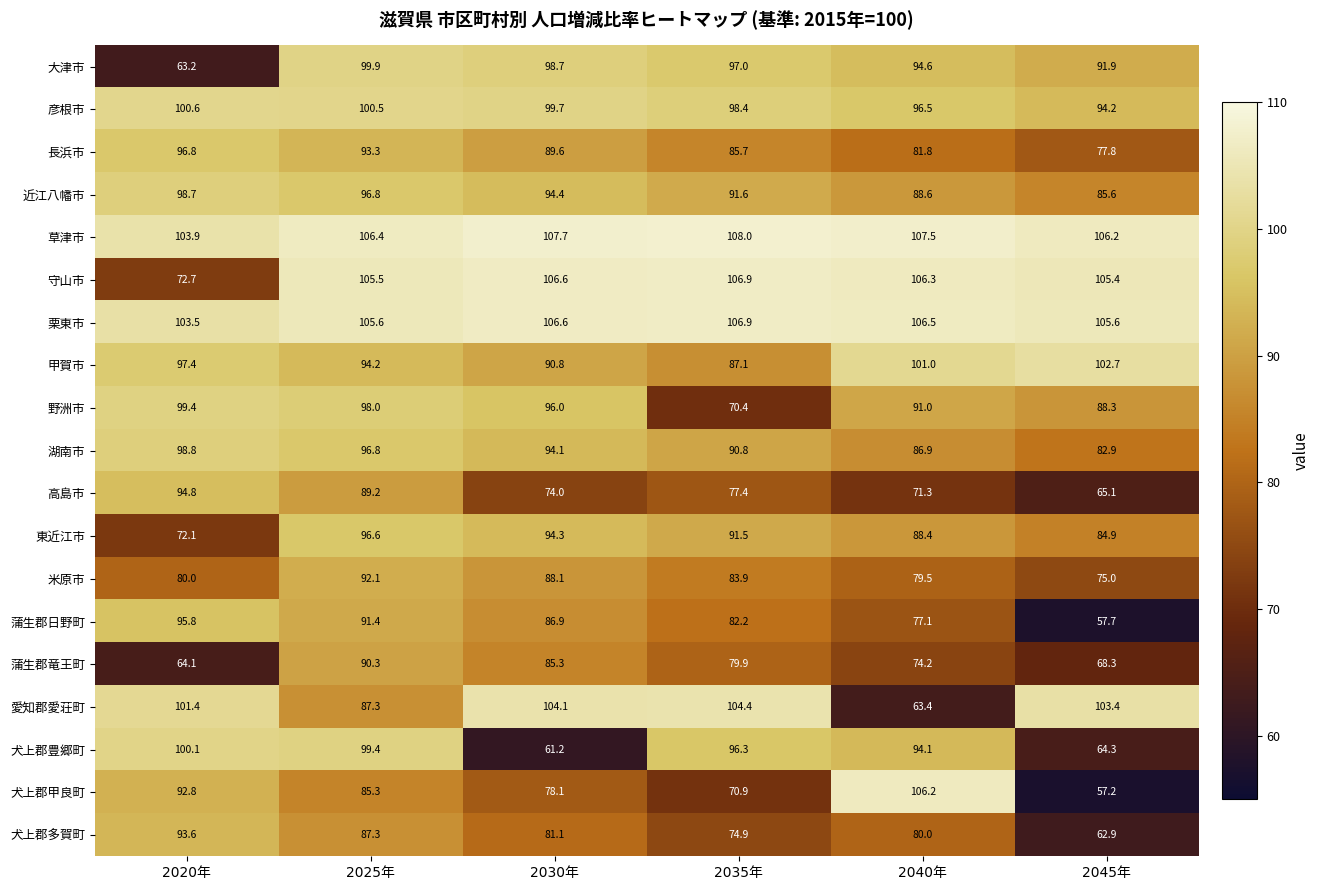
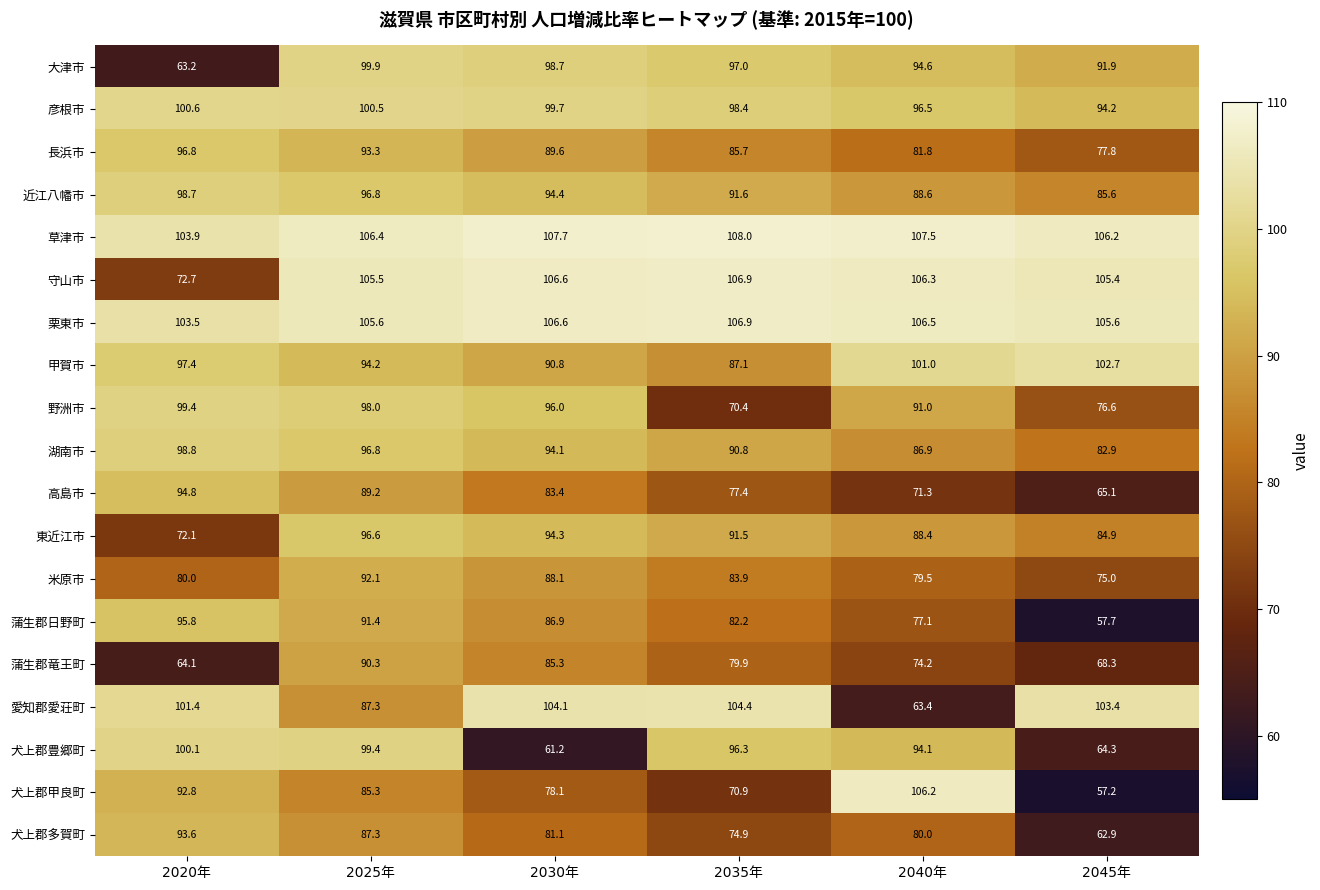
野洲市, 2045年: 88.3 -> 76.6
高島市, 2030年: 74.0 -> 83.4
